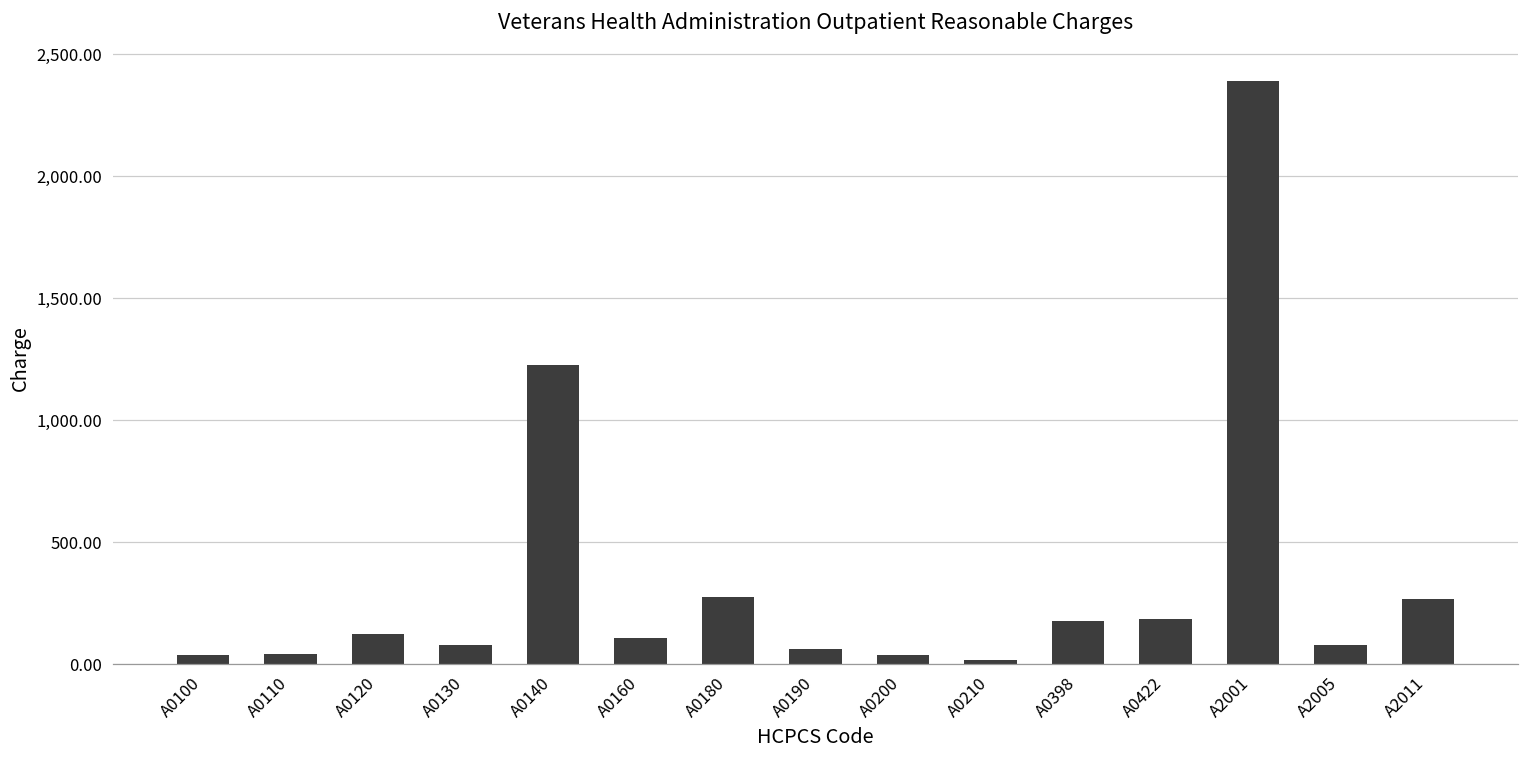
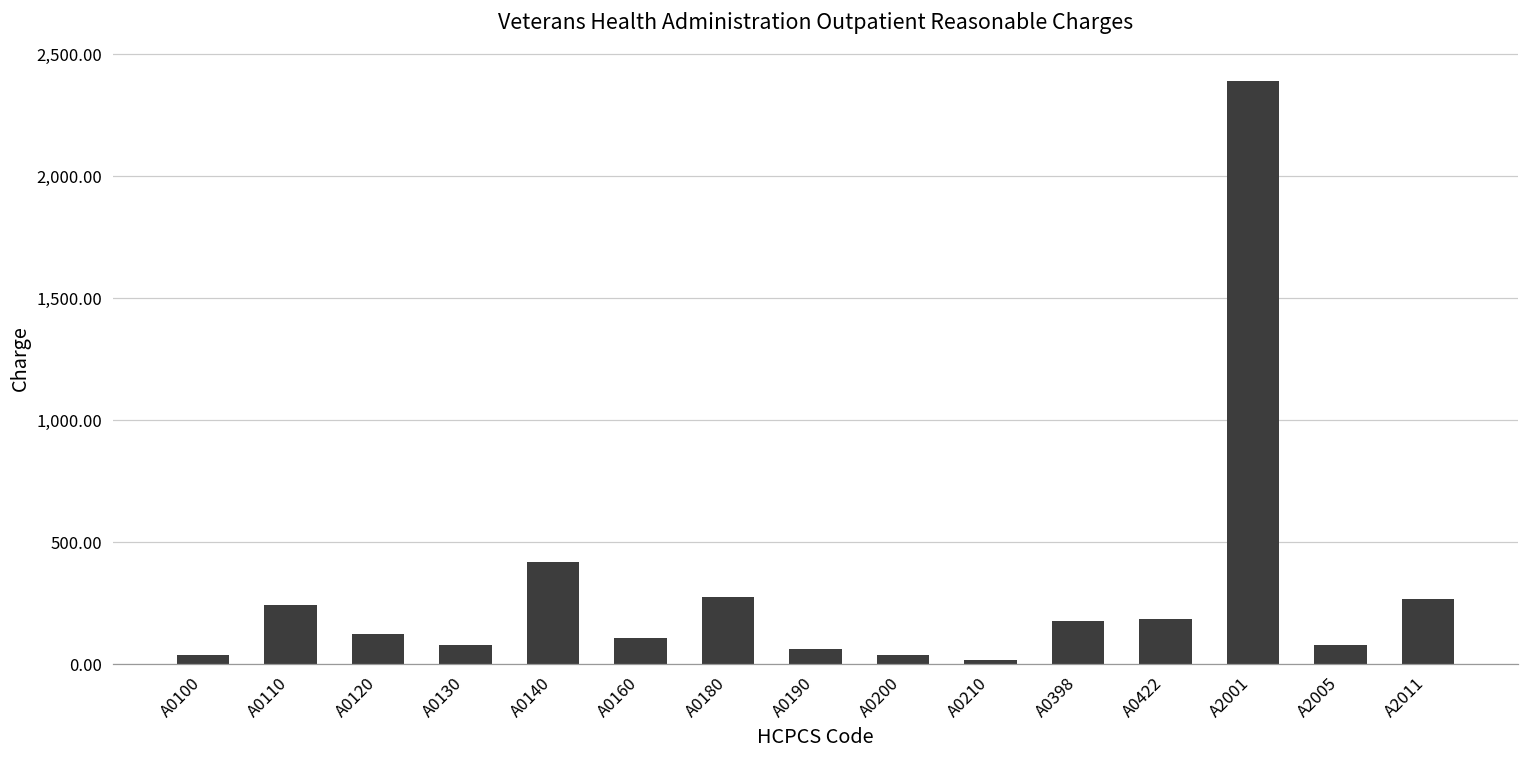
A0110: 40 -> 240
A0140: 1,230 -> 420
